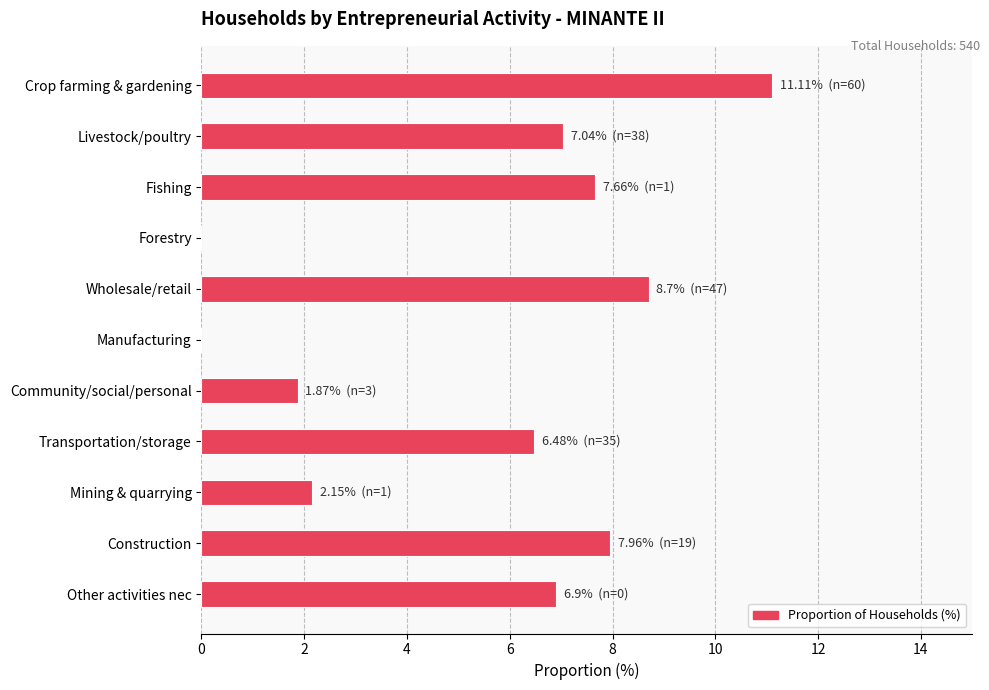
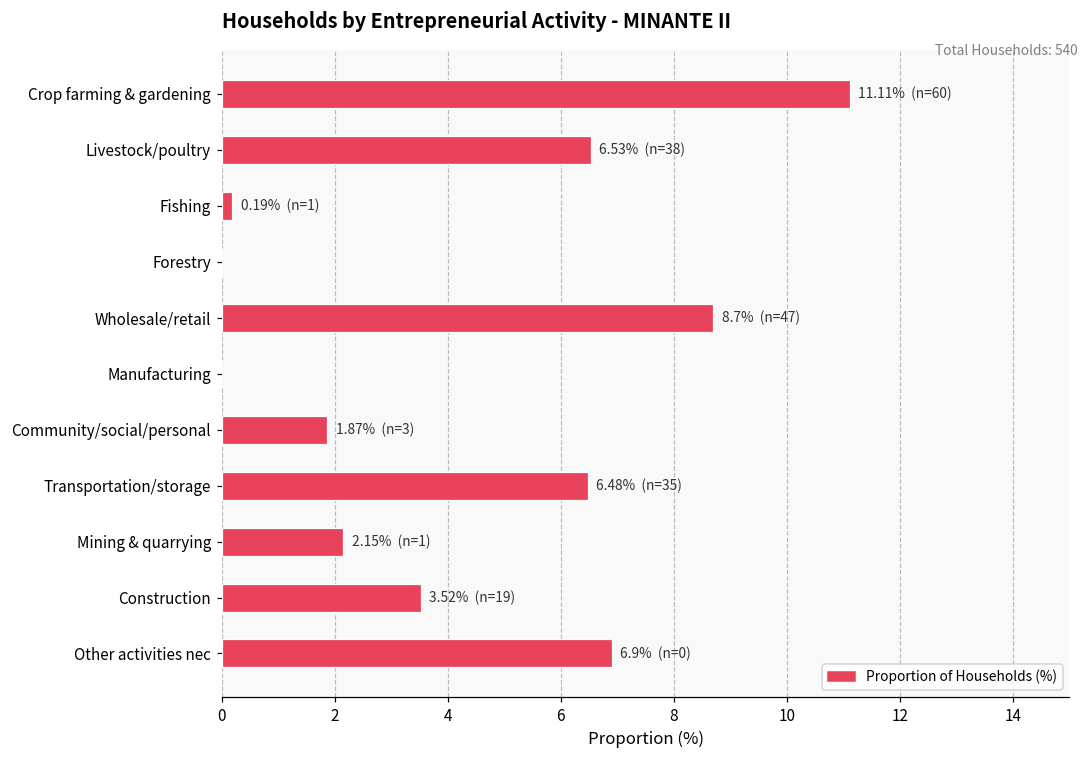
Livestock/poultry: 7.04% -> 6.53%
Fishing: 7.66% -> 0.19%
Construction: 7.96% -> 3.52%
